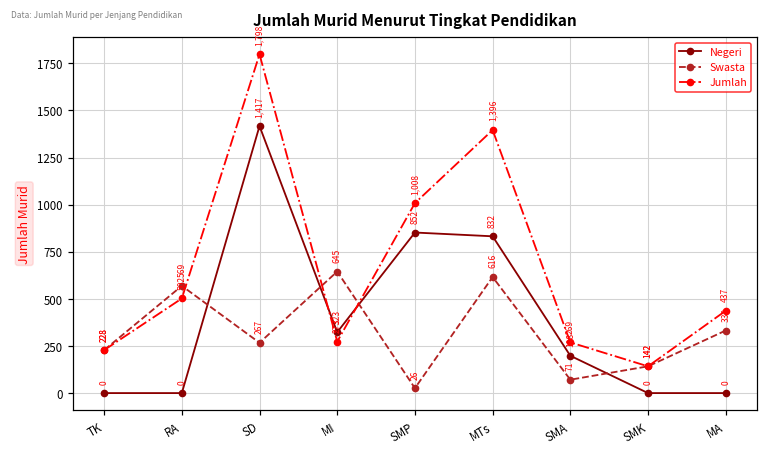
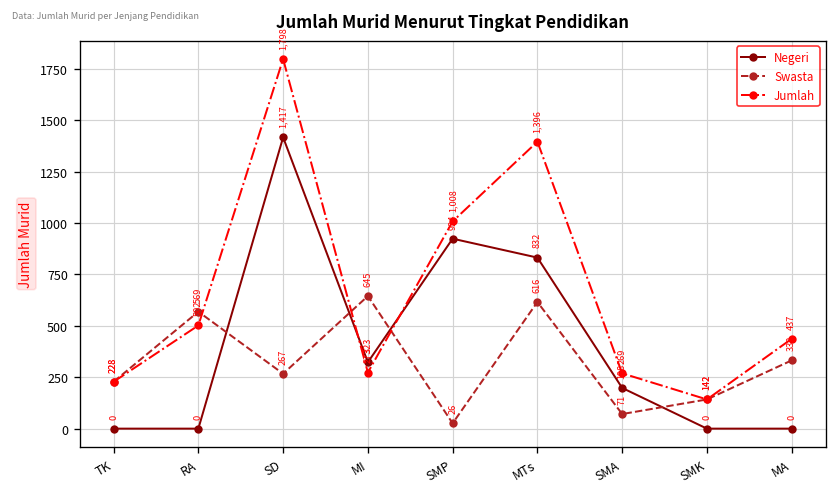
Negeri, SMP: 852 -> 924
